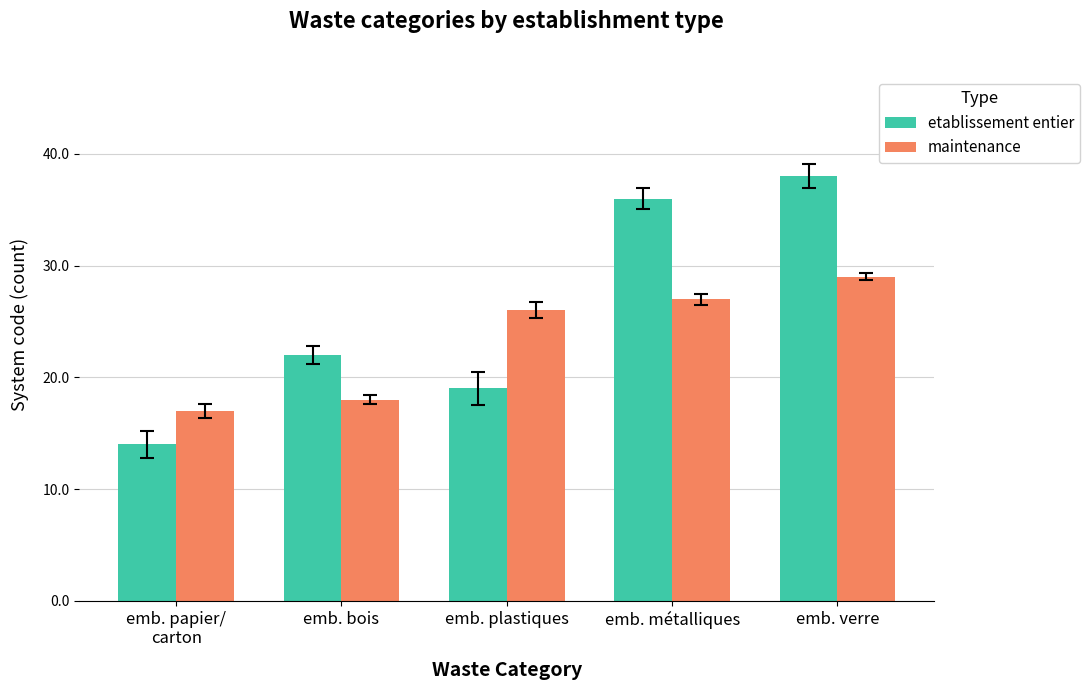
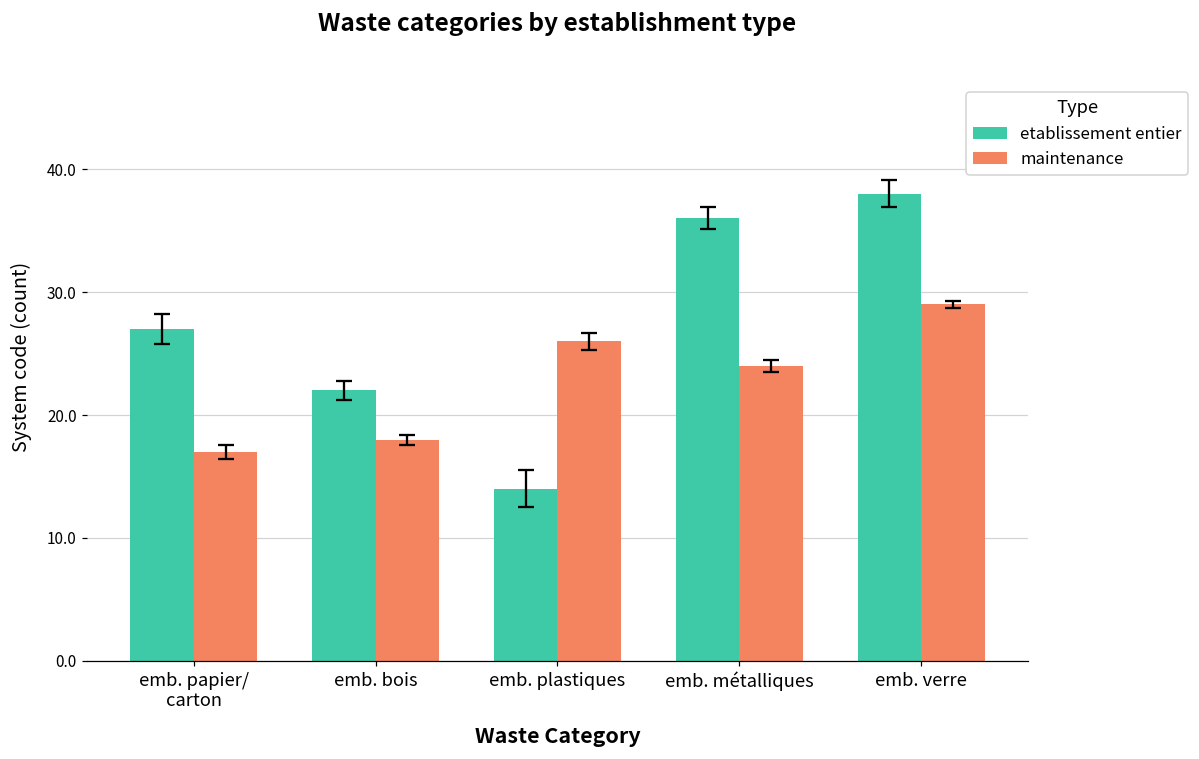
etablissement entier, emb. papier/ carton: 14 -> 27
etablissement entier, emb. plastiques: 19 -> 14
maintenance, emb. métalliques: 27 -> 24
